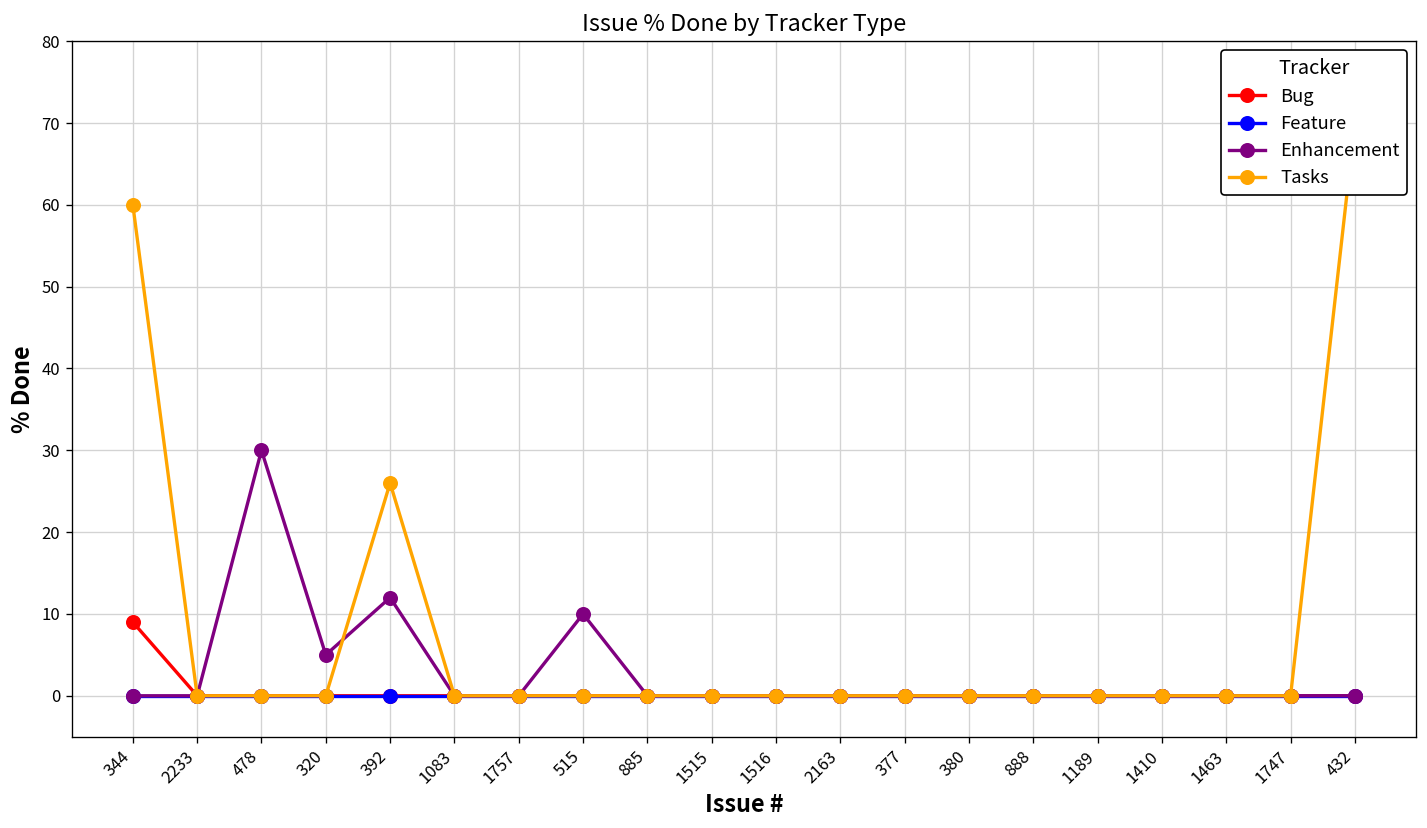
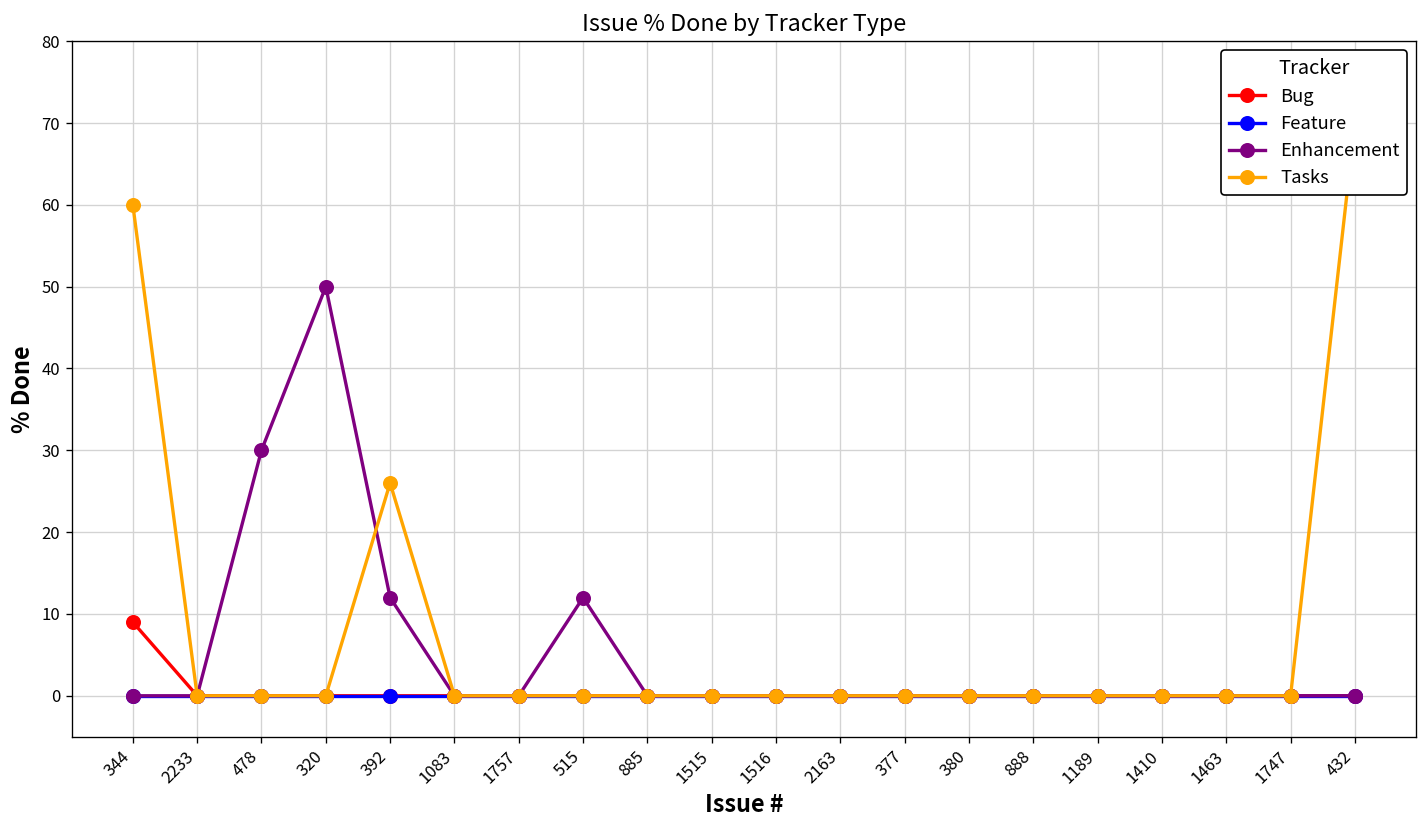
Enhancement, 320: 5 -> 50
Enhancement, 515: 10 -> 12
